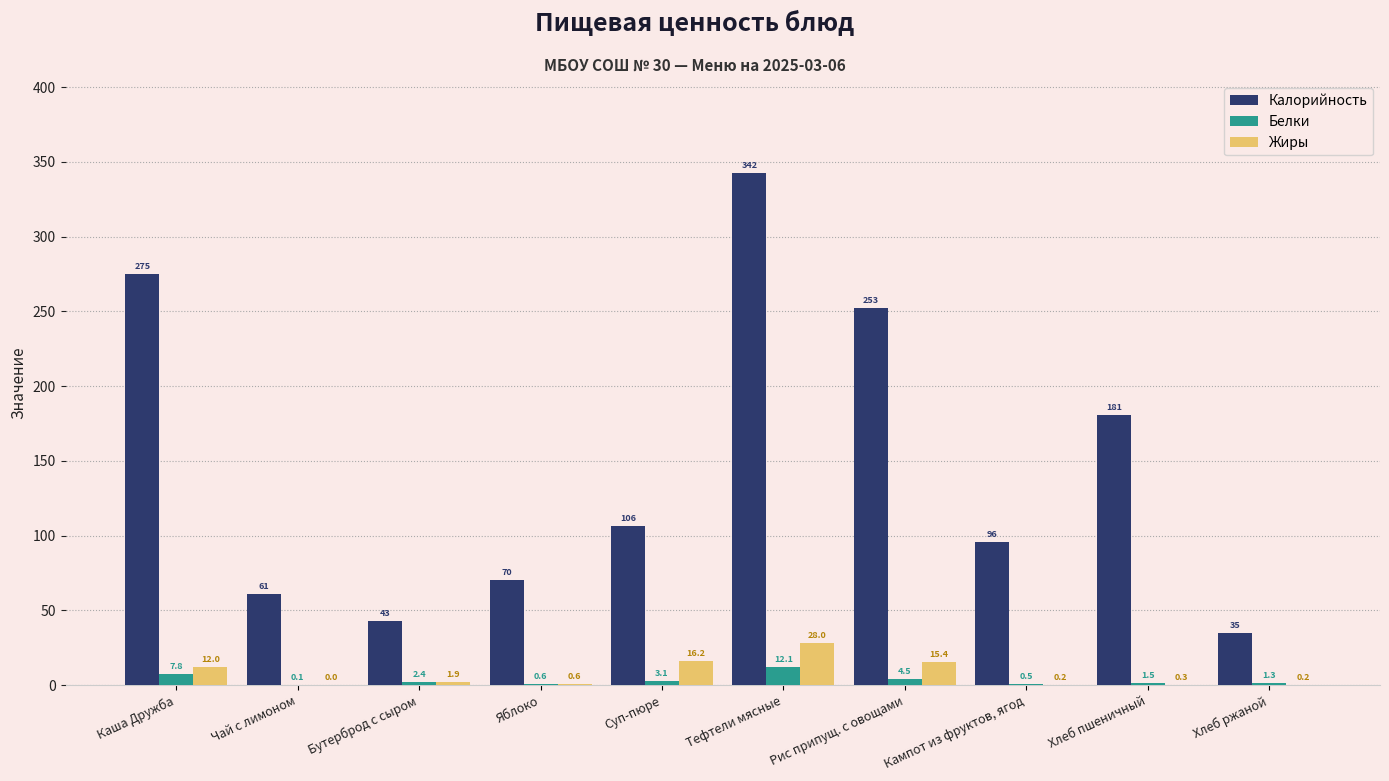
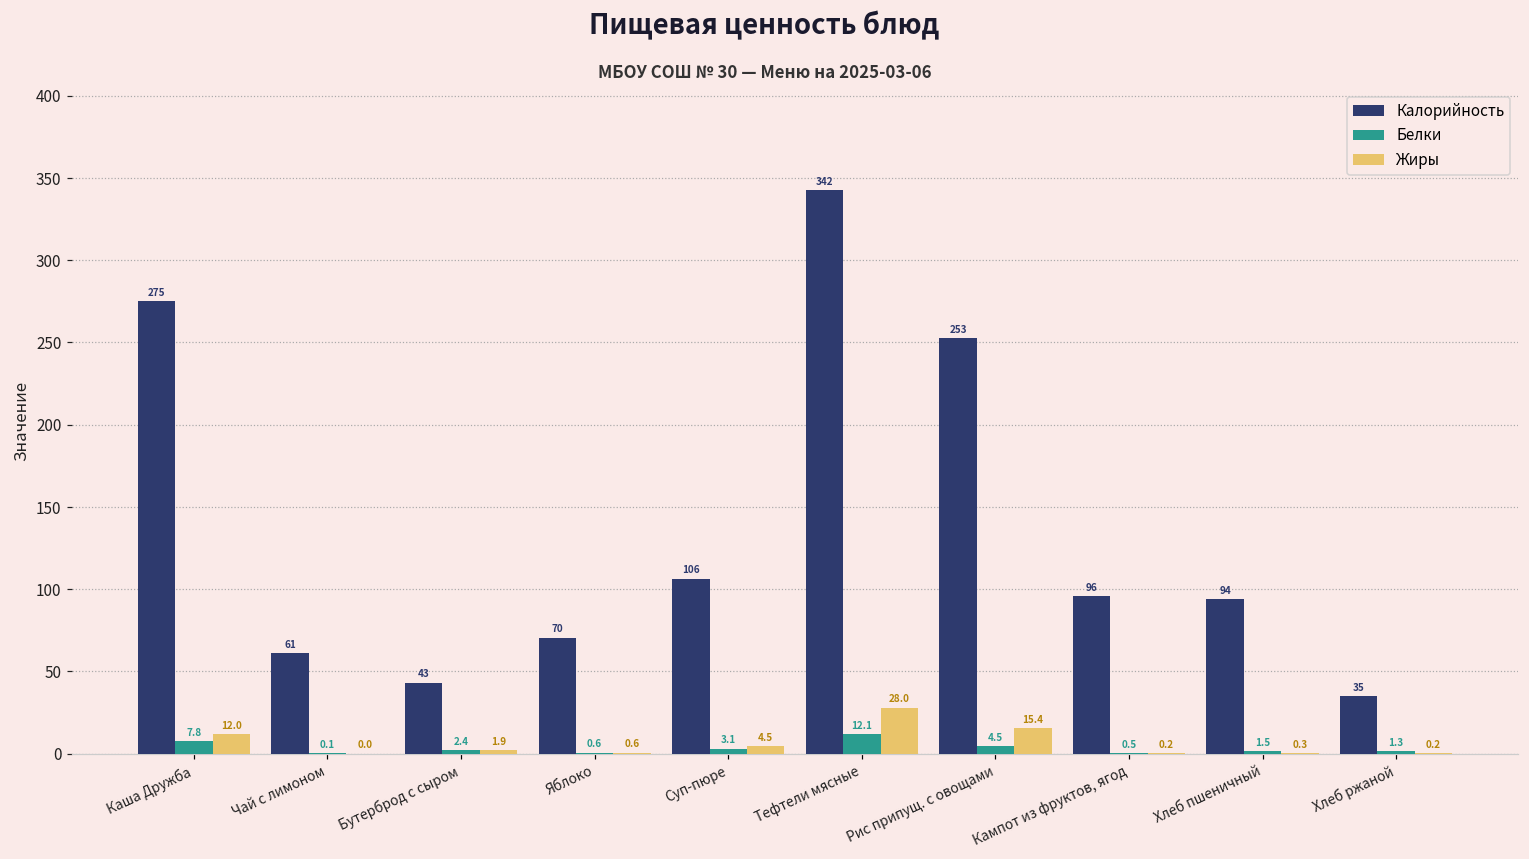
Жиры, Суп-пюре: 16.2 -> 4.5
Калорийность, Хлеб пшеничный: 181 -> 94
